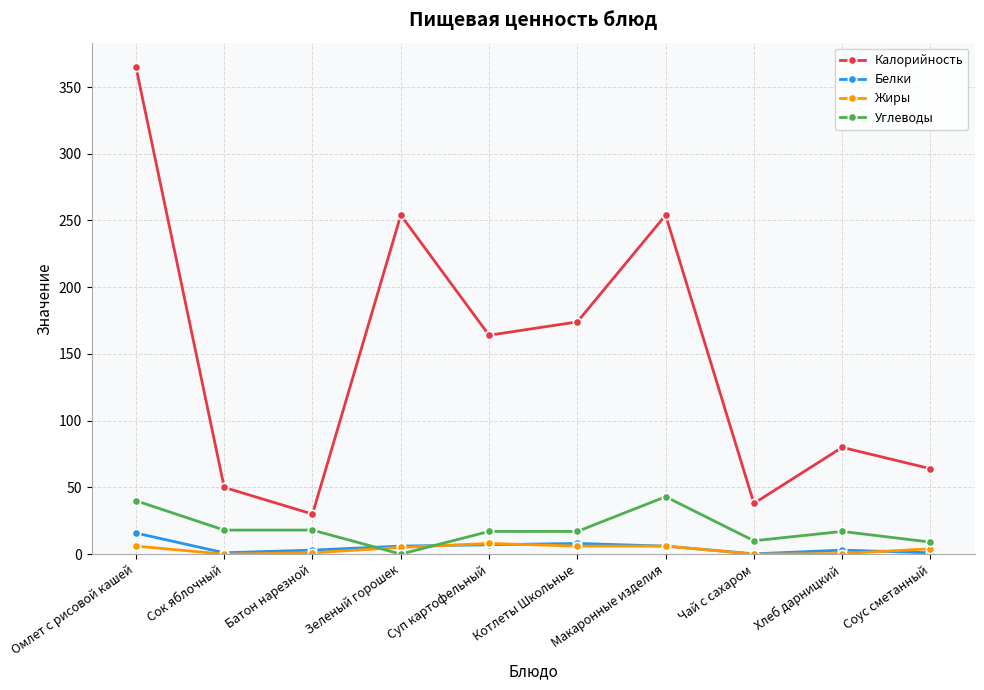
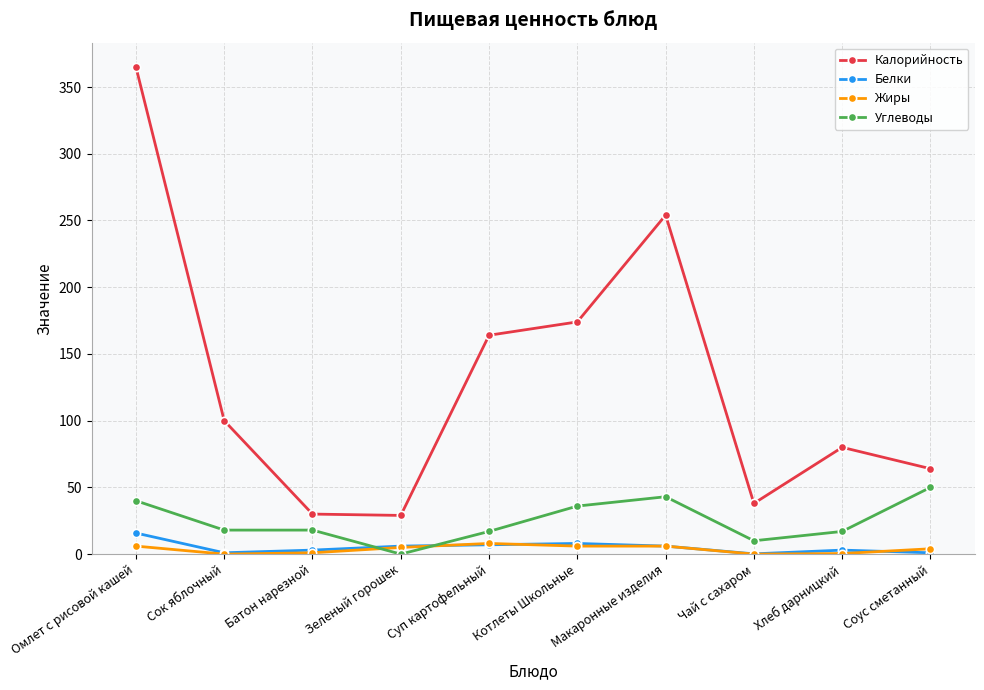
Калорийность, Сок яблочный: 50 -> 100
Калорийность, Зеленый горошек: 254 -> 29
Углеводы, Котлеты Школьные: 17 -> 36
Углеводы, Соус сметанный: 9 -> 50
